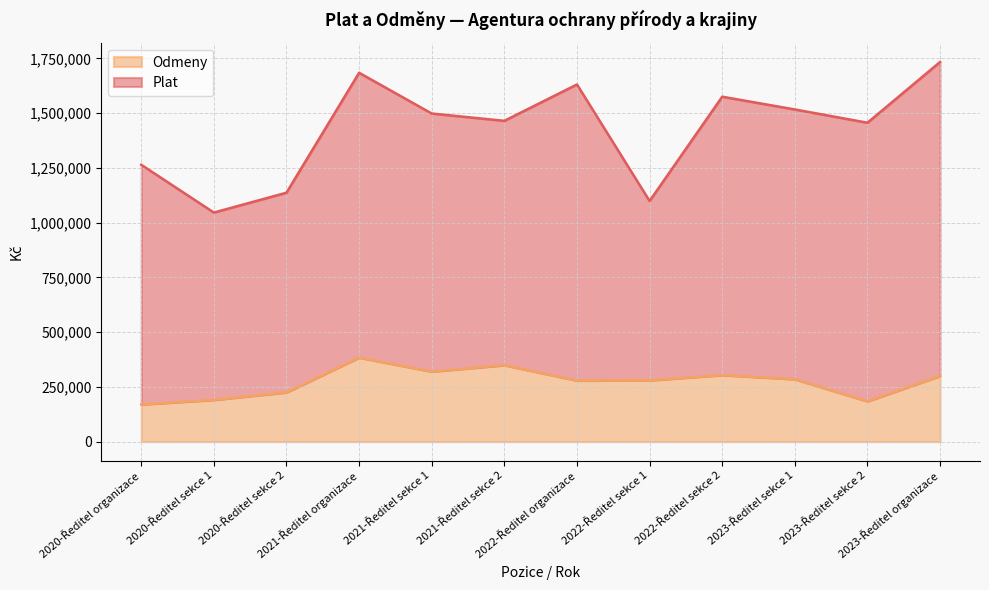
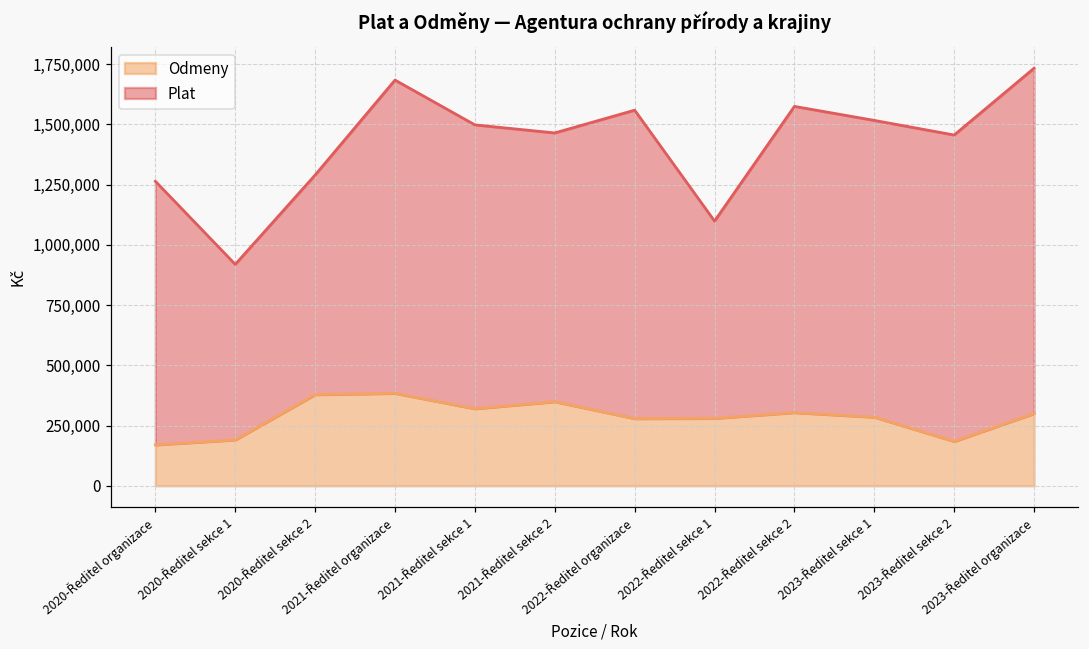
Plat, 2020-Ředitel sekce 1: 860,000 -> 730,000
Odmeny, 2020-Ředitel sekce 2: 230,000 -> 380,000
Plat, 2022-Ředitel organizace: 1,350,000 -> 1,280,000
